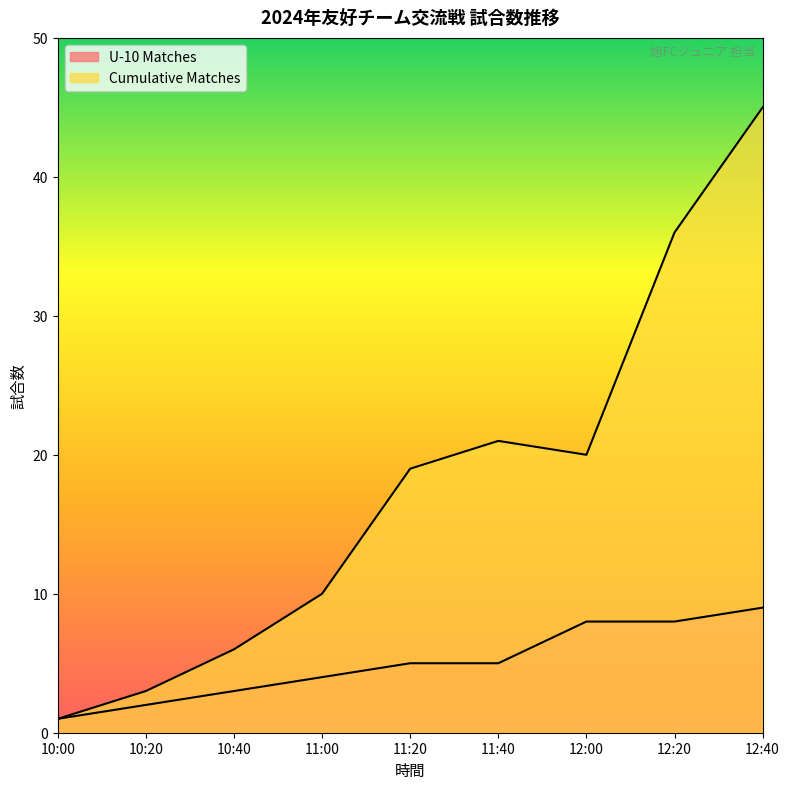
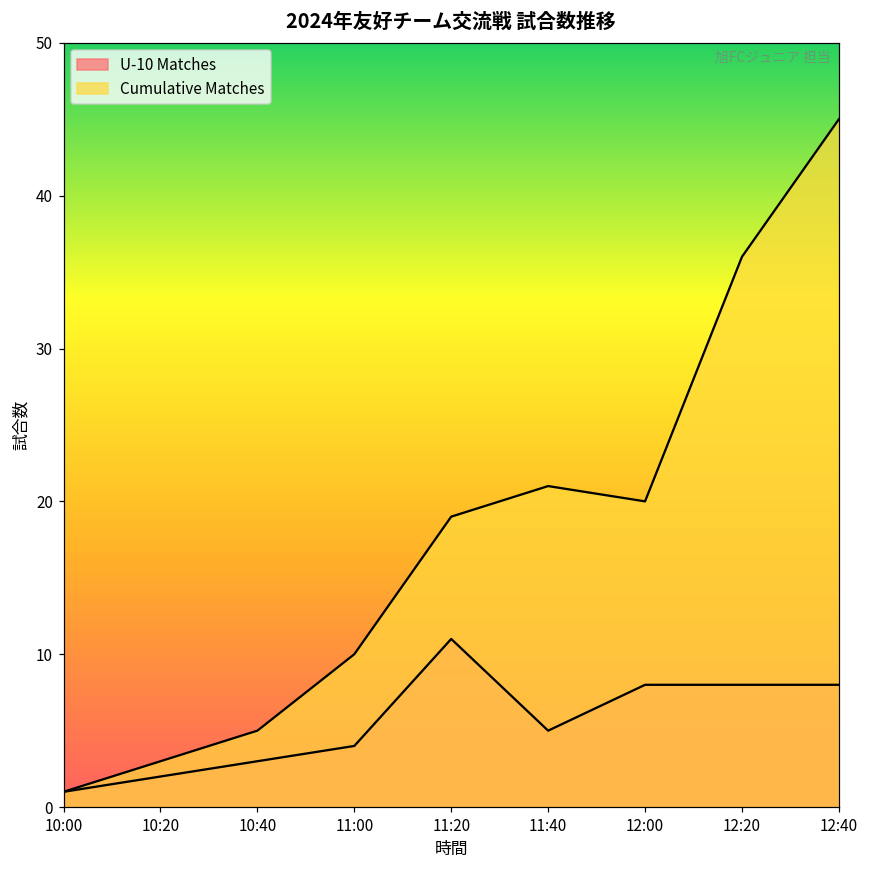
Cumulative Matches, 10:40: 6 -> 5
U-10 Matches, 11:20: 5 -> 11
U-10 Matches, 12:40: 9 -> 8
